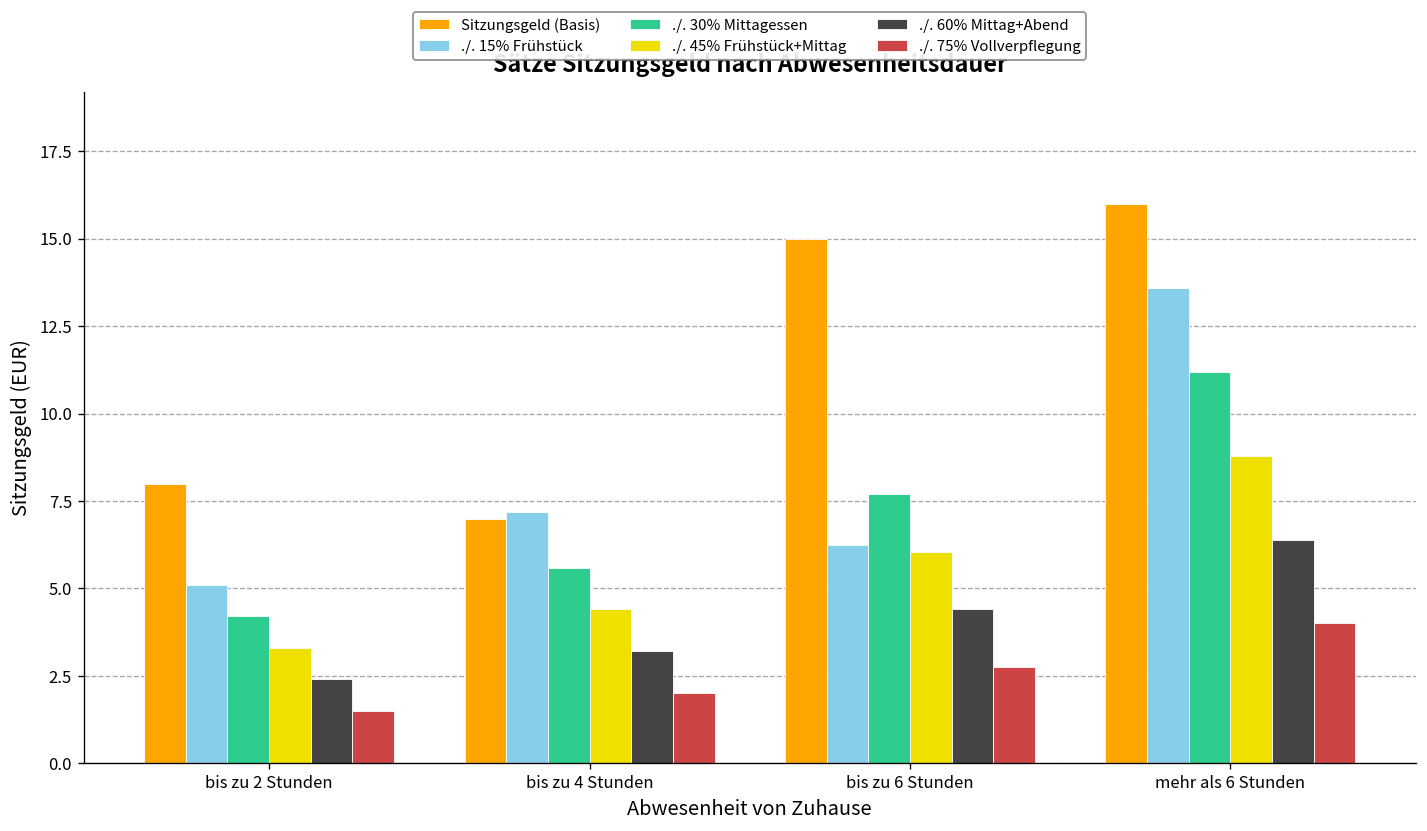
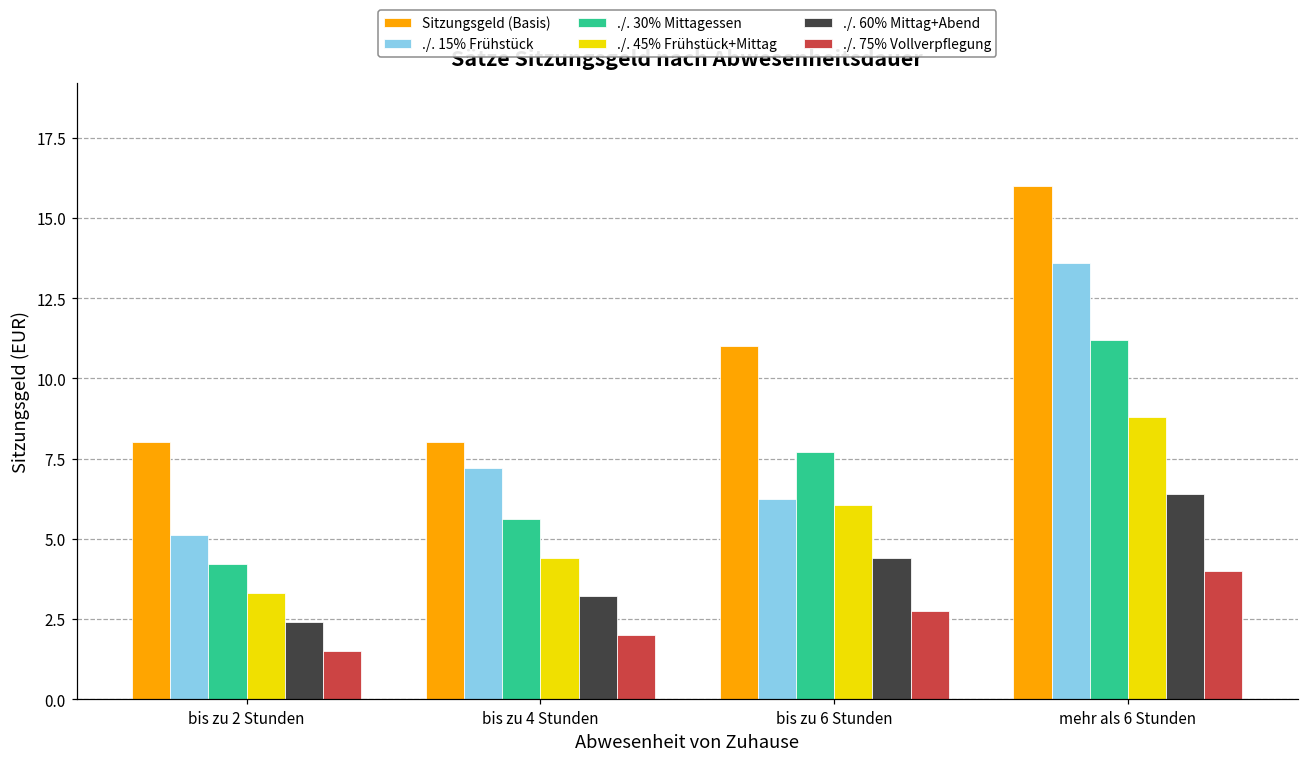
Sitzungsgeld (Basis), bis zu 4 Stunden: 7 -> 8
Sitzungsgeld (Basis), bis zu 6 Stunden: 15 -> 11
